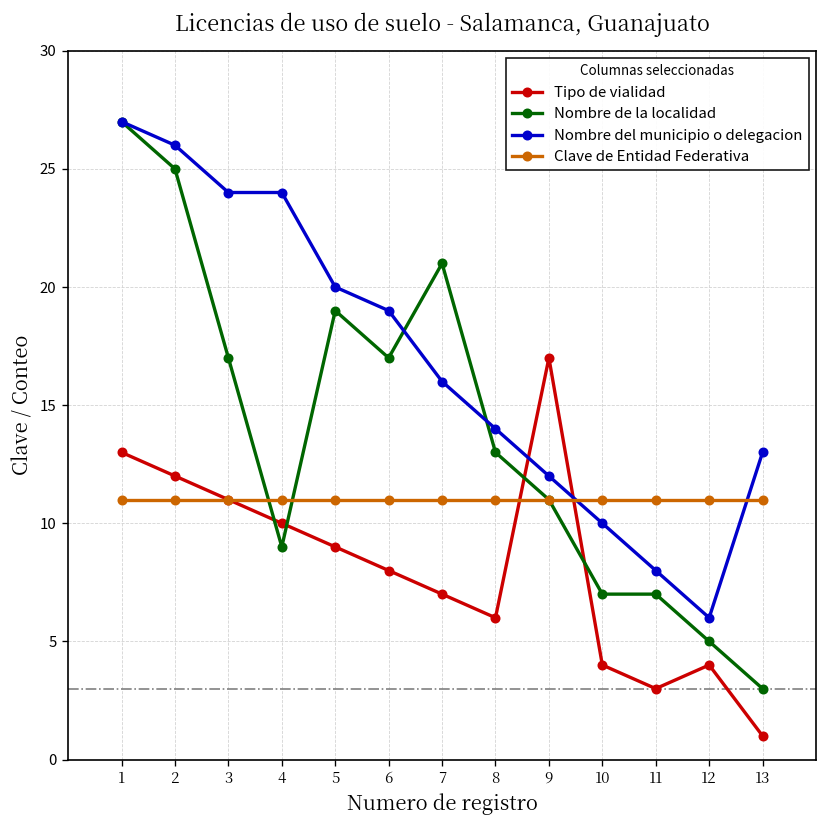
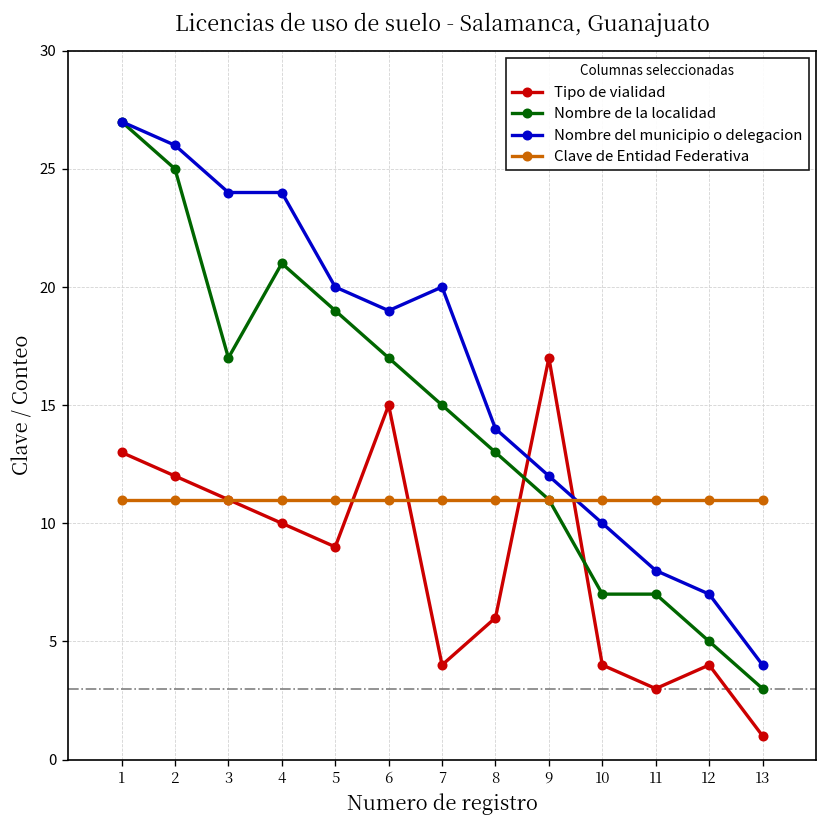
Nombre de la localidad, 4: 9 -> 21
Tipo de vialidad, 6: 8 -> 15
Tipo de vialidad, 7: 7 -> 4
Nombre de la localidad, 7: 21 -> 15
Nombre del municipio o delegacion, 7: 16 -> 20
Nombre del municipio o delegacion, 12: 6 -> 7
Nombre del municipio o delegacion, 13: 13 -> 4
